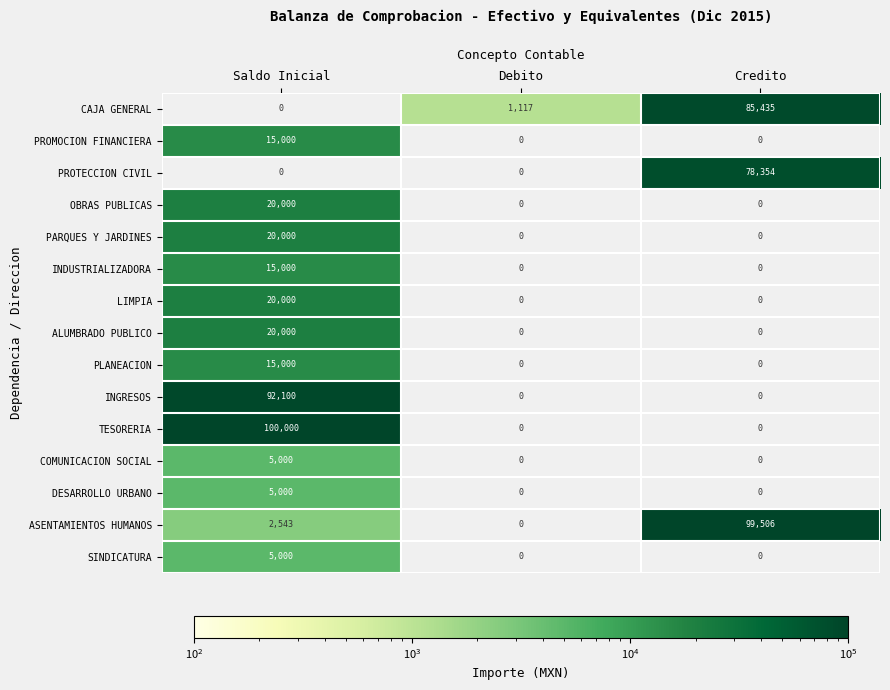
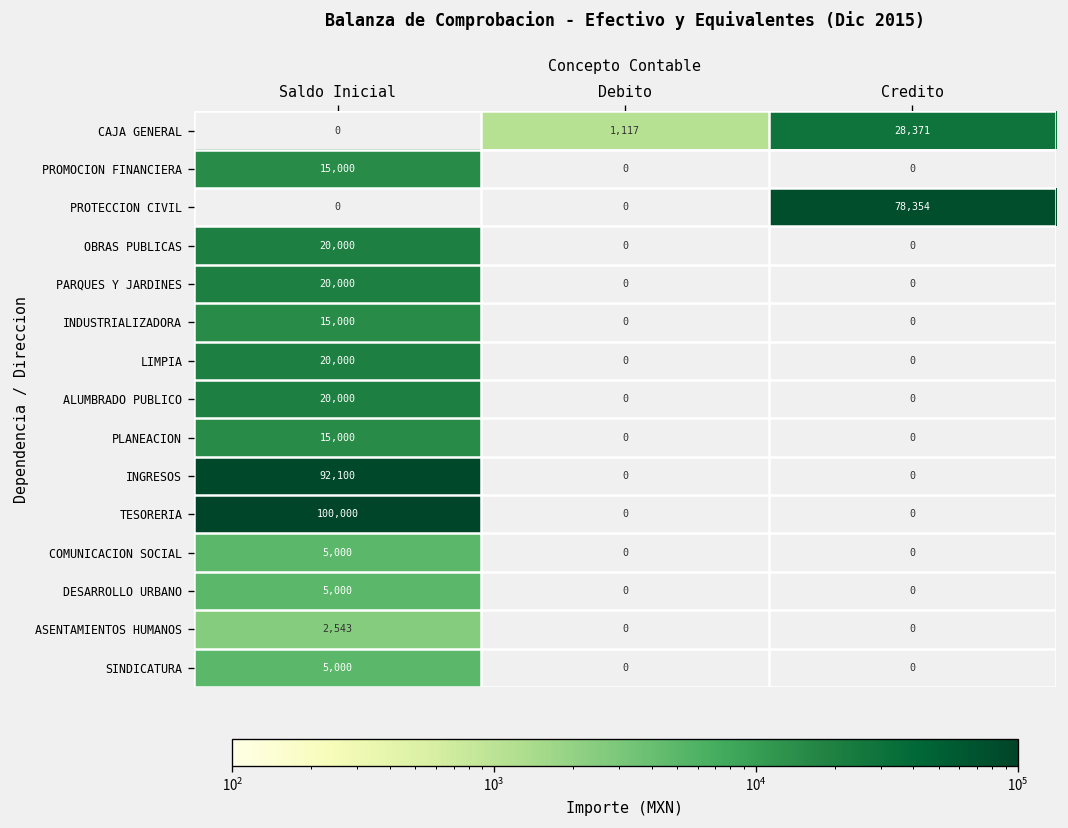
CAJA GENERAL, Credito: 85,435 -> 28,371
ASENTAMIENTOS HUMANOS, Credito: 99,506 -> 0
